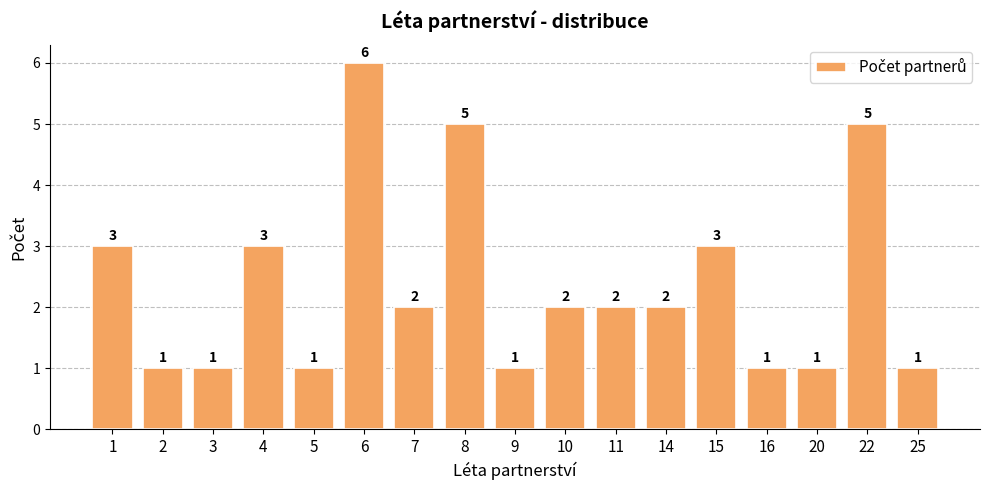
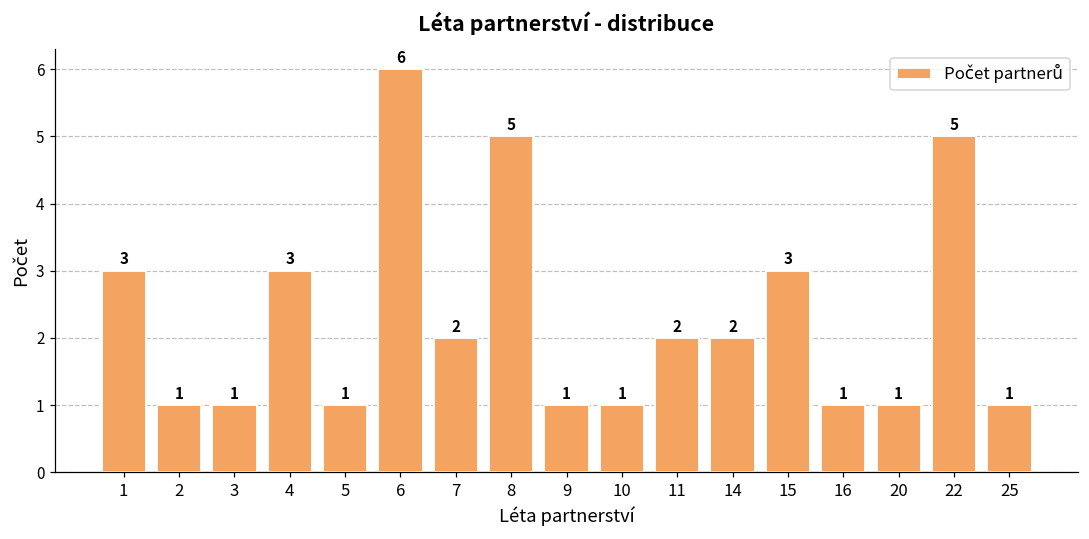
10: 2 -> 1
